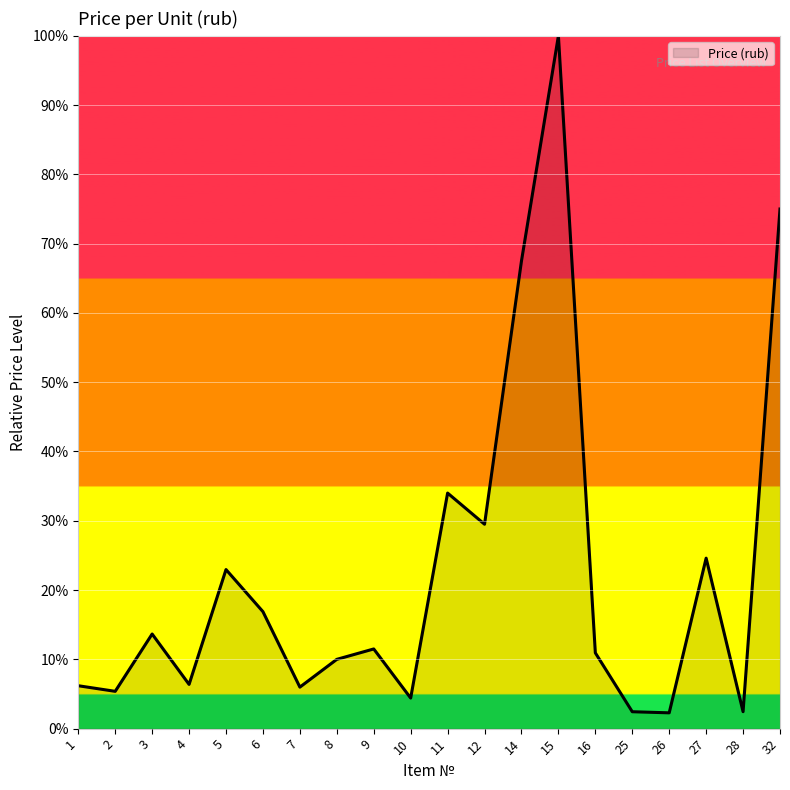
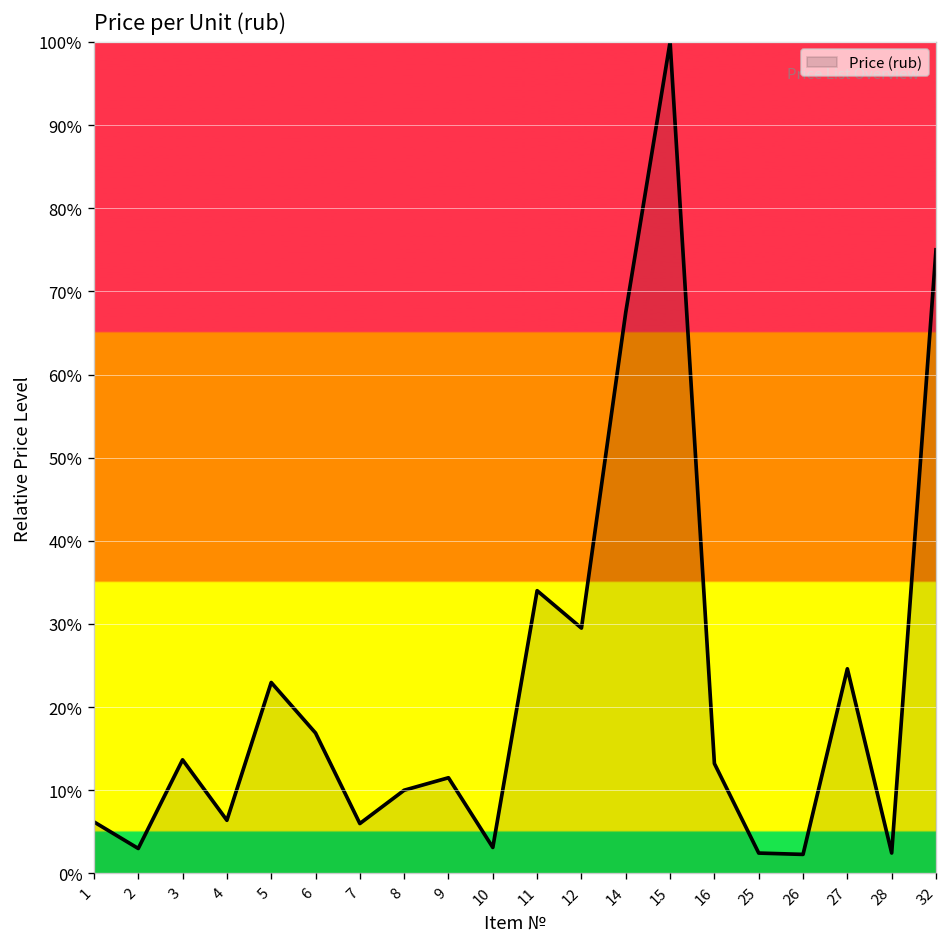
2: 5% -> 3%
10: 4% -> 3%
16: 11% -> 13%
